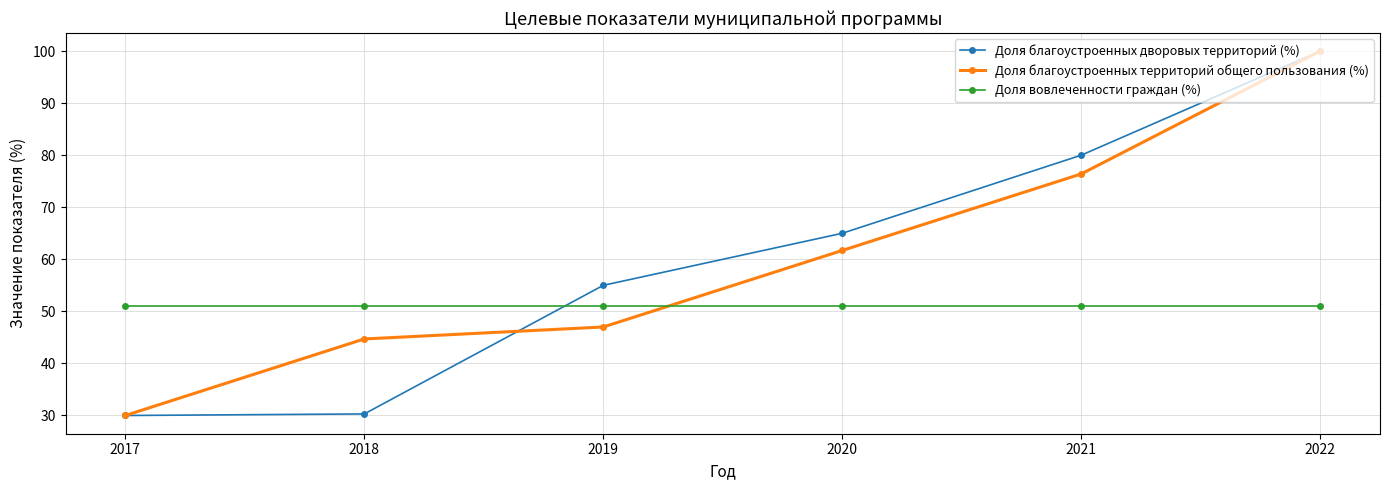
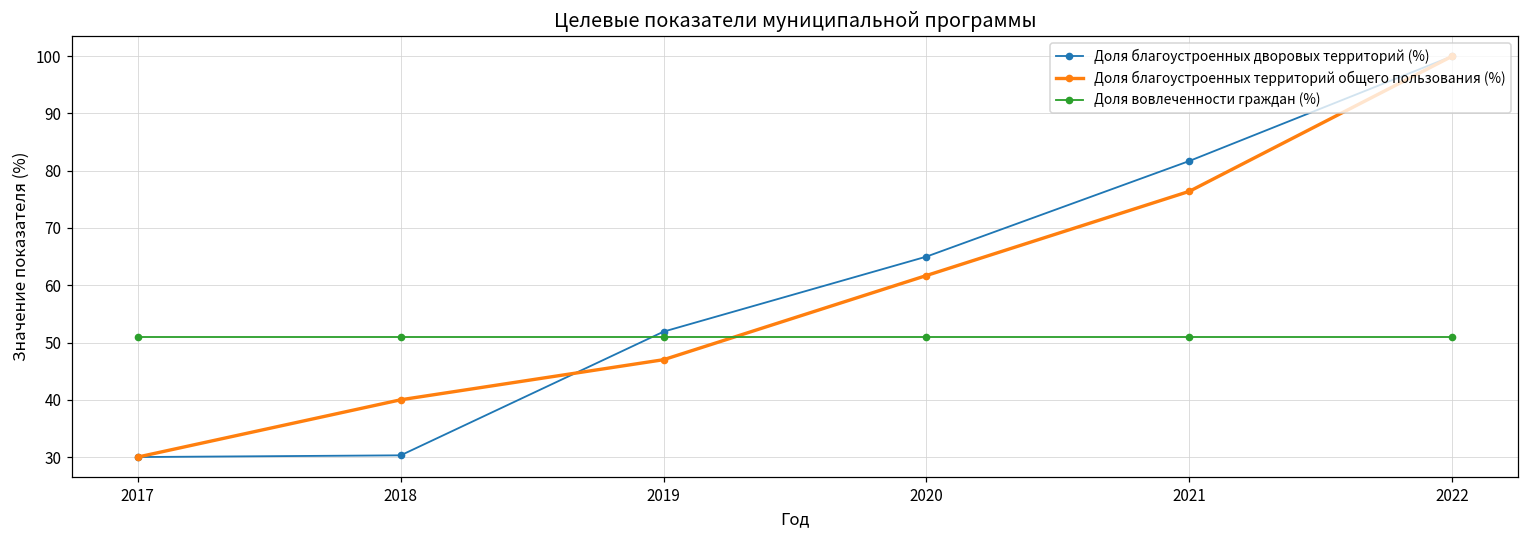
Доля благоустроенных территорий общего пользования (%), 2018: 45 -> 40
Доля благоустроенных дворовых территорий (%), 2019: 55 -> 52
Доля благоустроенных дворовых территорий (%), 2021: 80 -> 82
